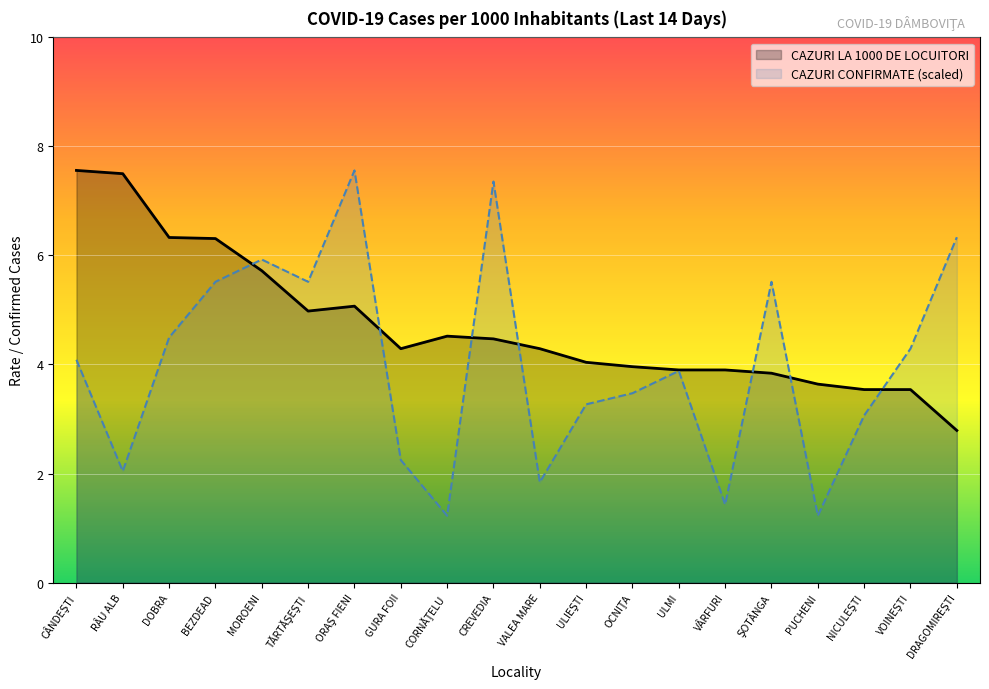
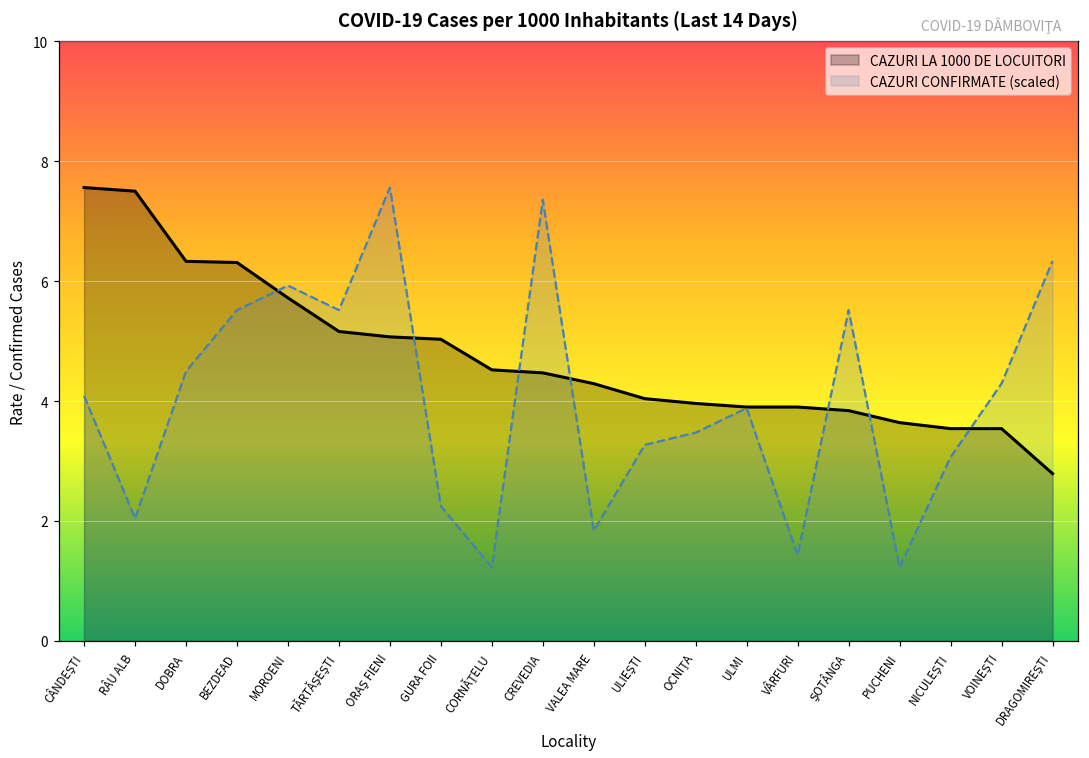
CAZURI LA 1000 DE LOCUITORI, TĂRTĂŞEŞTI: 5.0 -> 5.2
CAZURI LA 1000 DE LOCUITORI, GURA FOII: 4.3 -> 5.0
